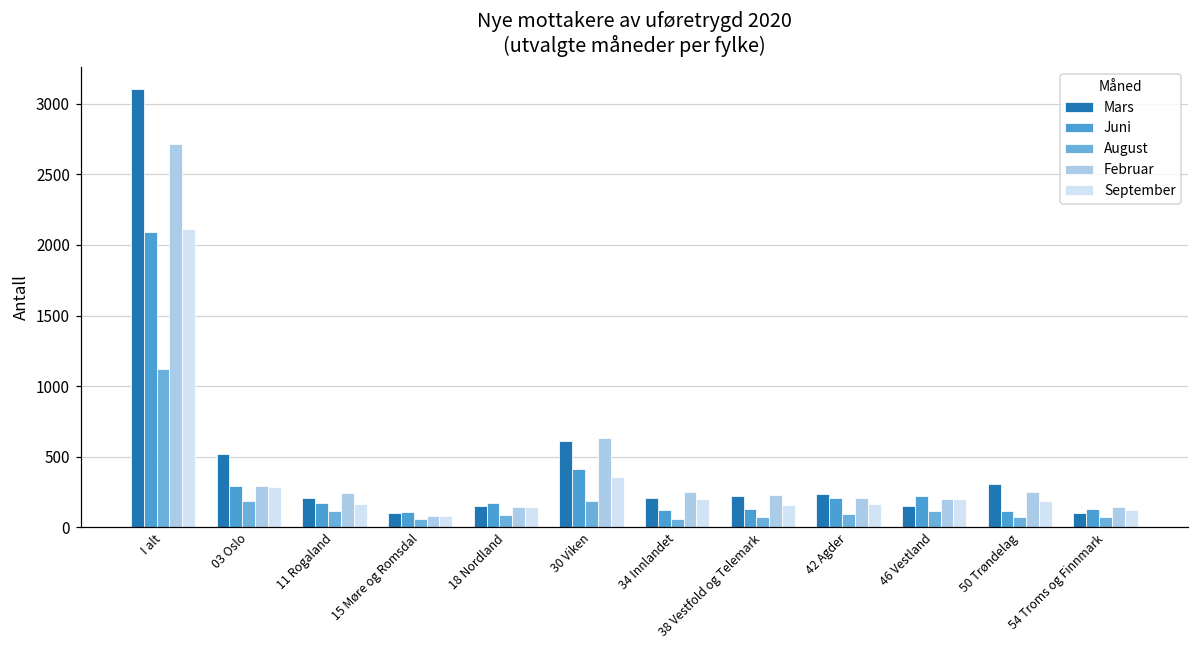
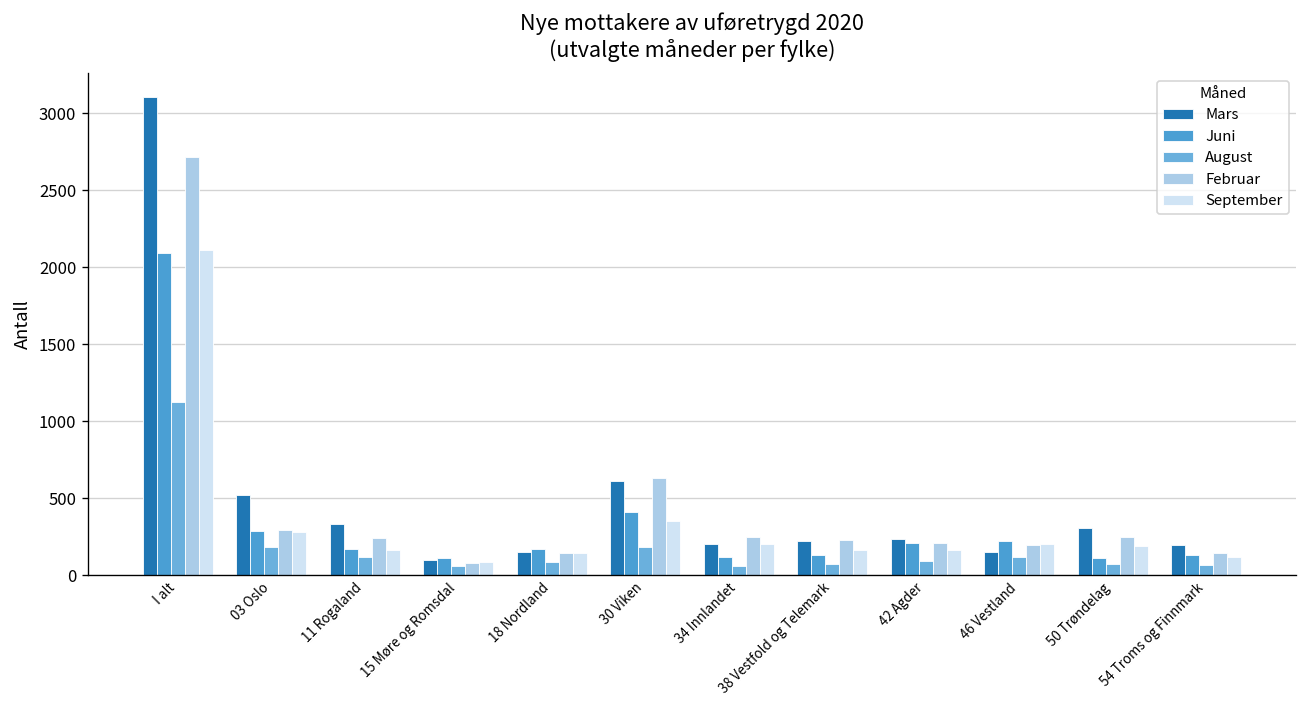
Mars, 11 Rogaland: 210 -> 340
Mars, 54 Troms og Finnmark: 100 -> 200
